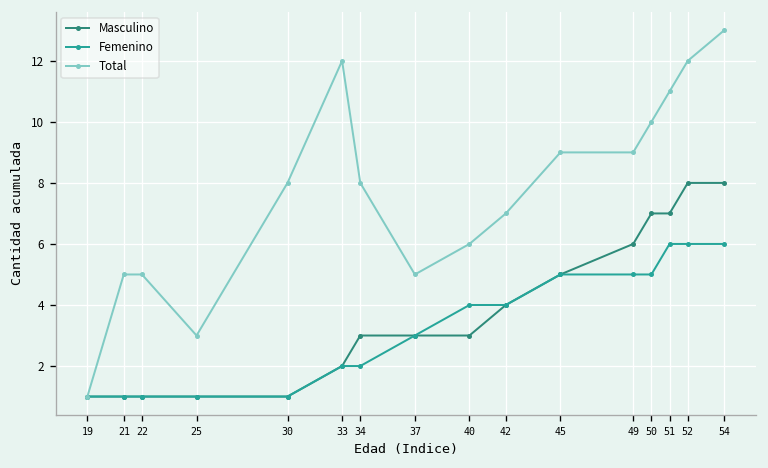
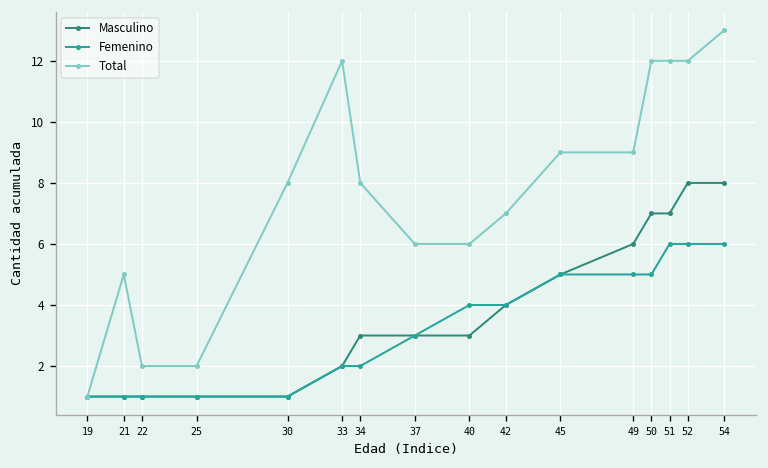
Total, 22: 5 -> 2
Total, 25: 3 -> 2
Total, 37: 5 -> 6
Total, 50: 10 -> 12
Total, 51: 11 -> 12
